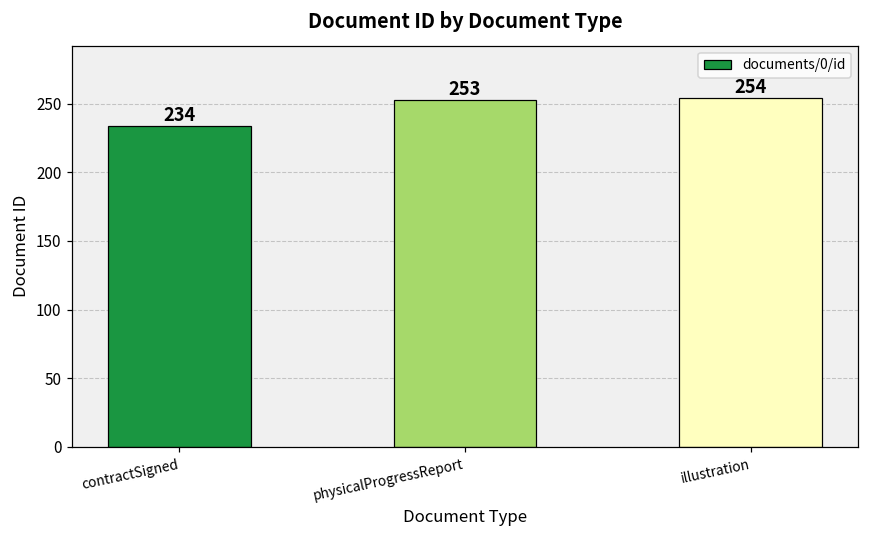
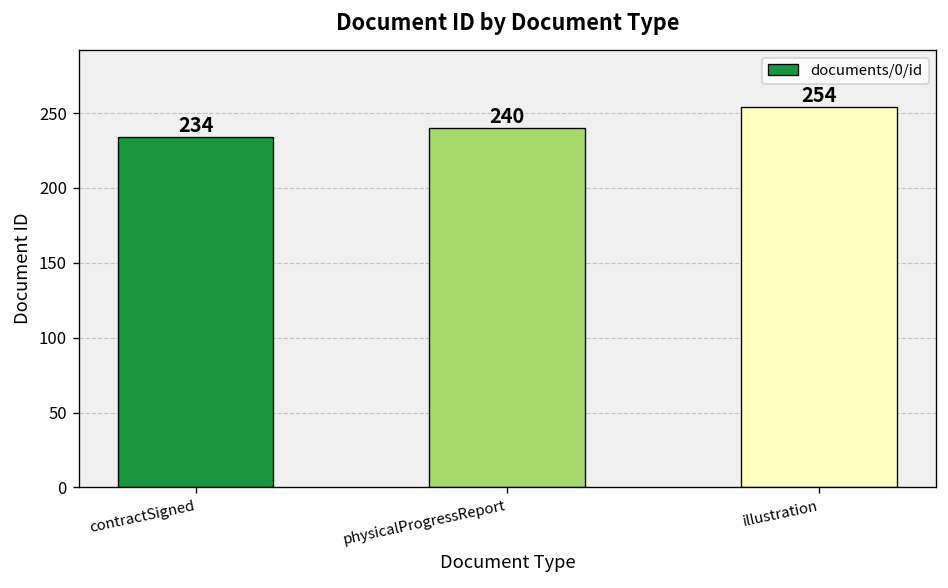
physicalProgressReport: 253 -> 240
